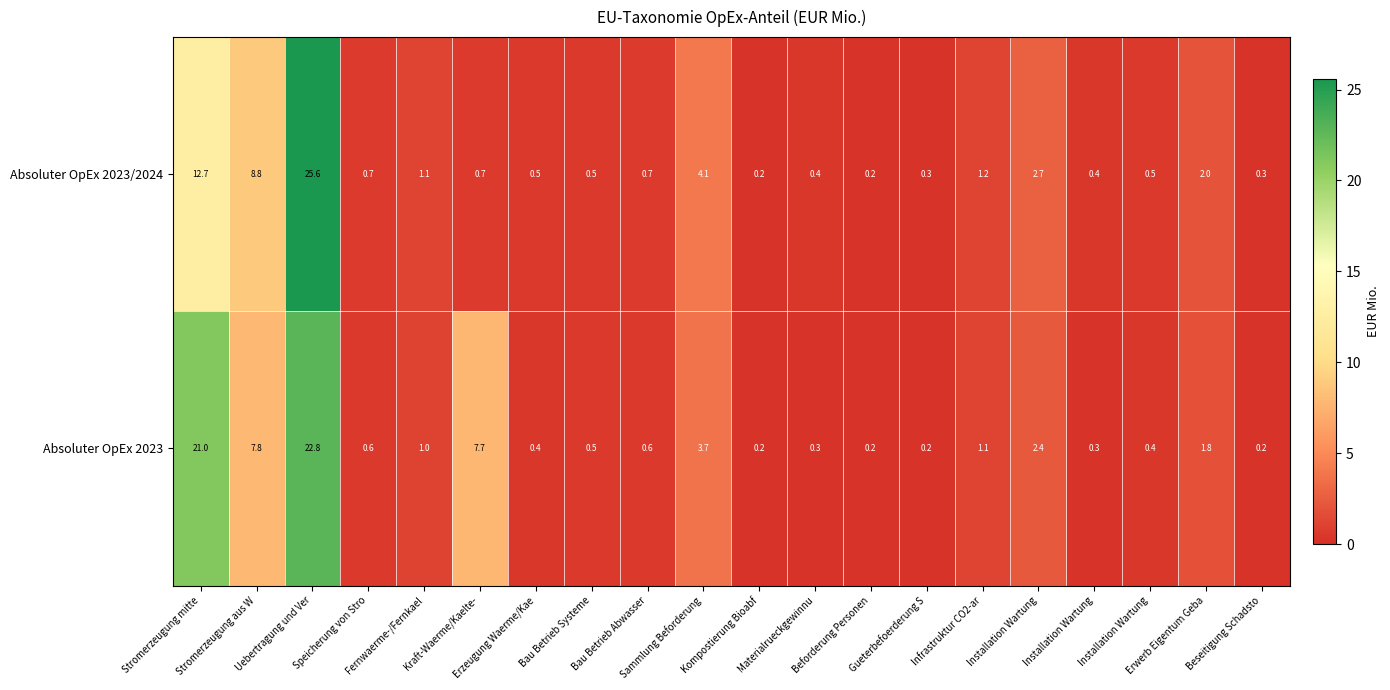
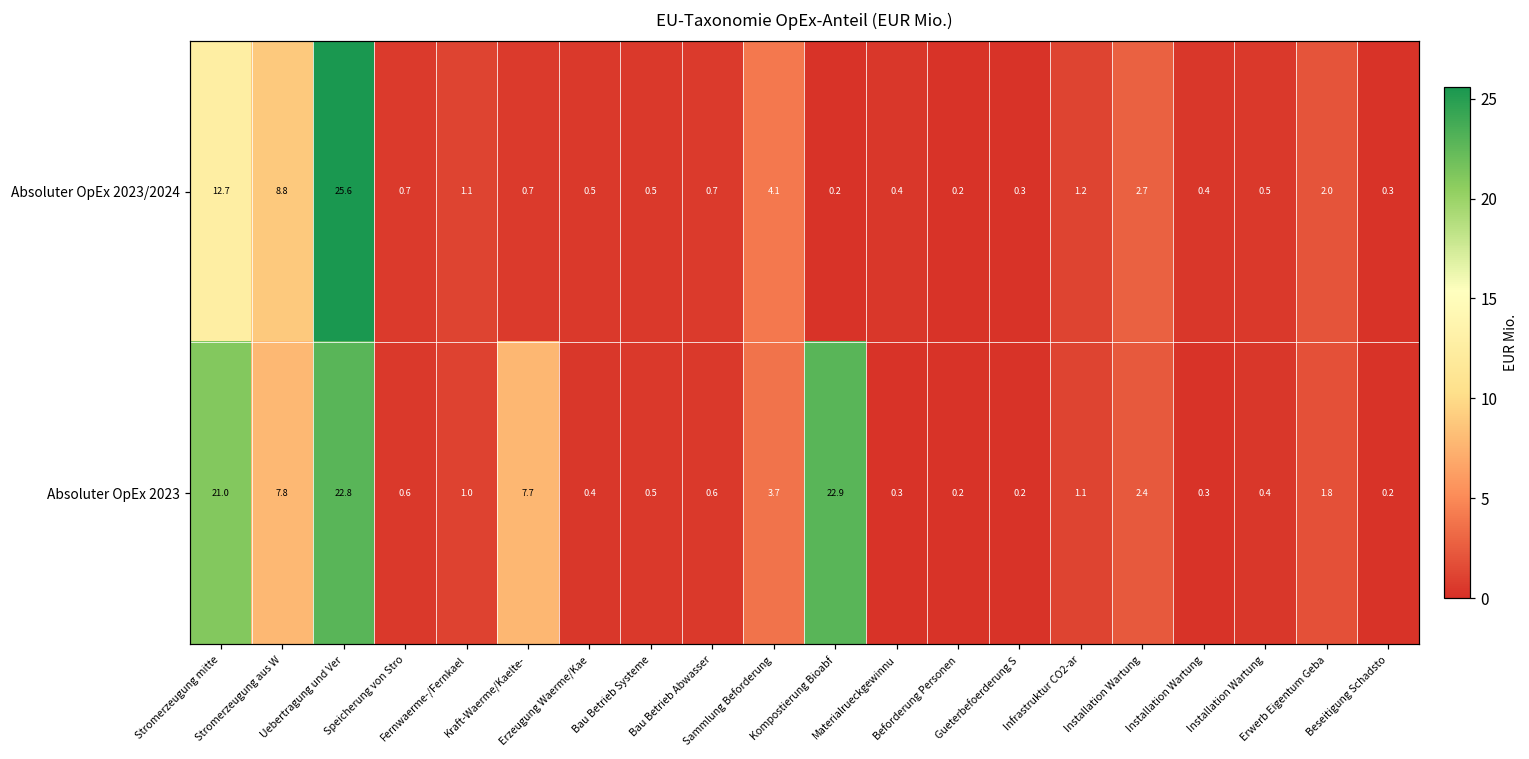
Absoluter OpEx 2023, Kompostierung Bioabf: 0.2 -> 22.9
